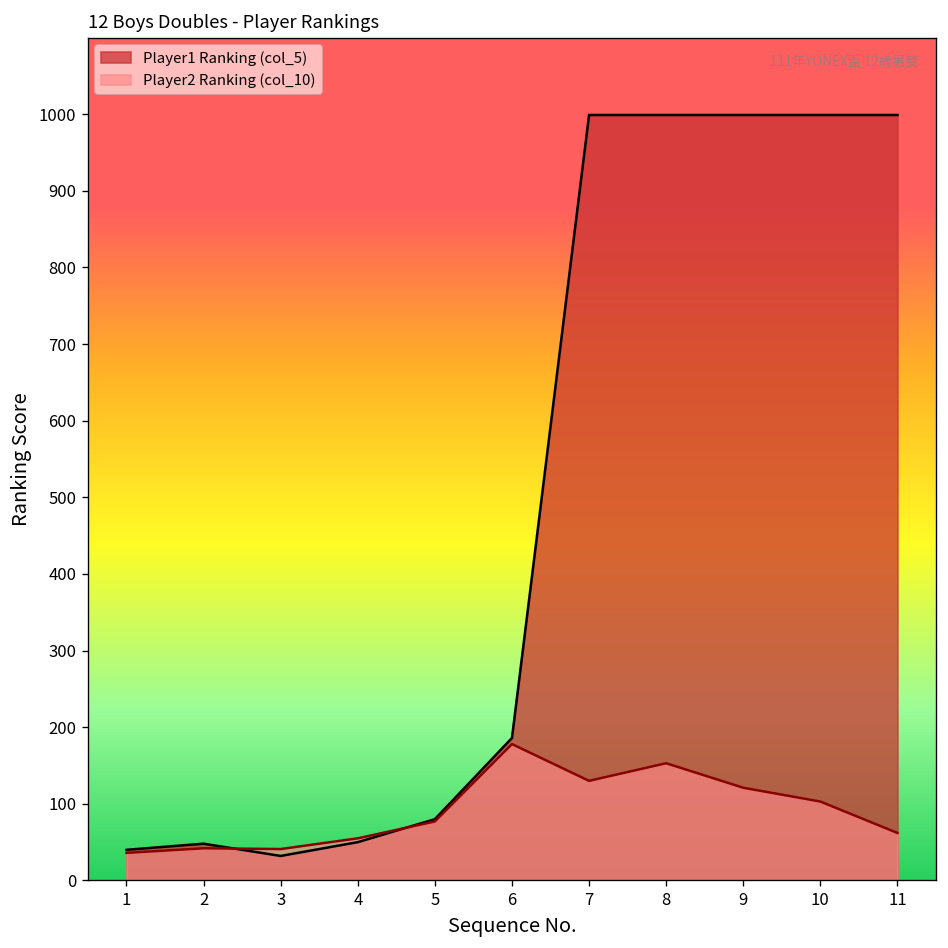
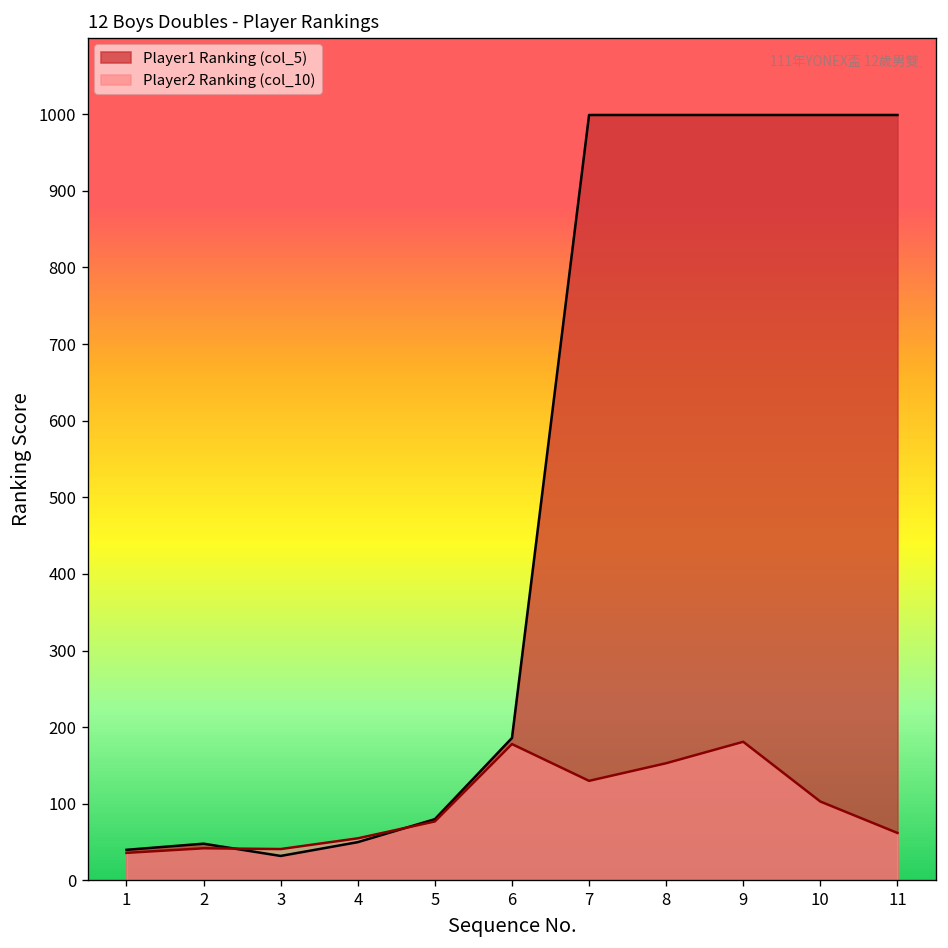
Player2 Ranking (col_10), 9: 120 -> 180
